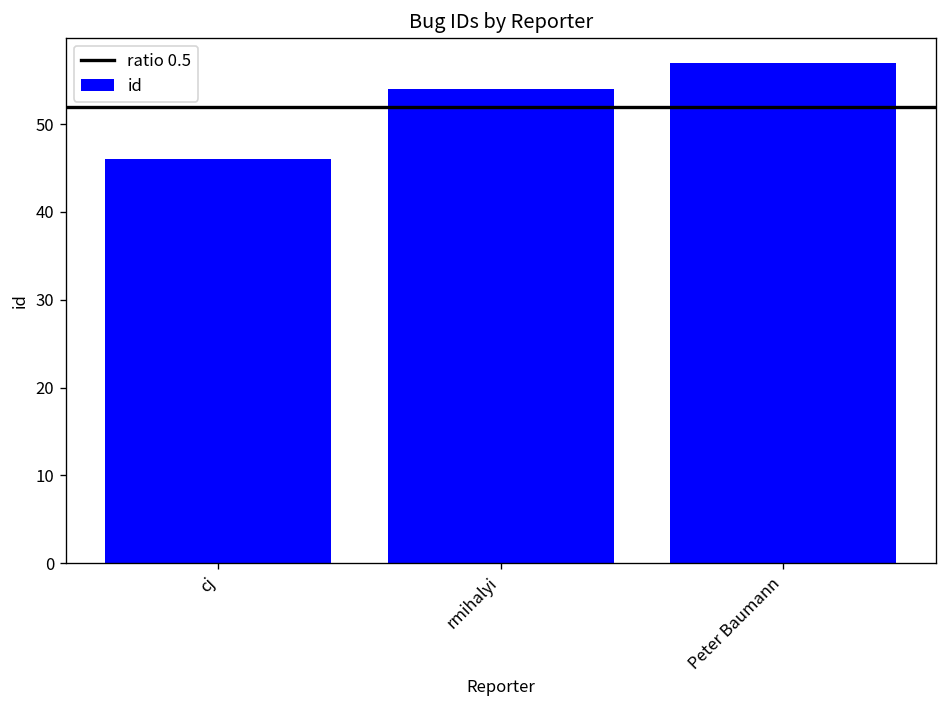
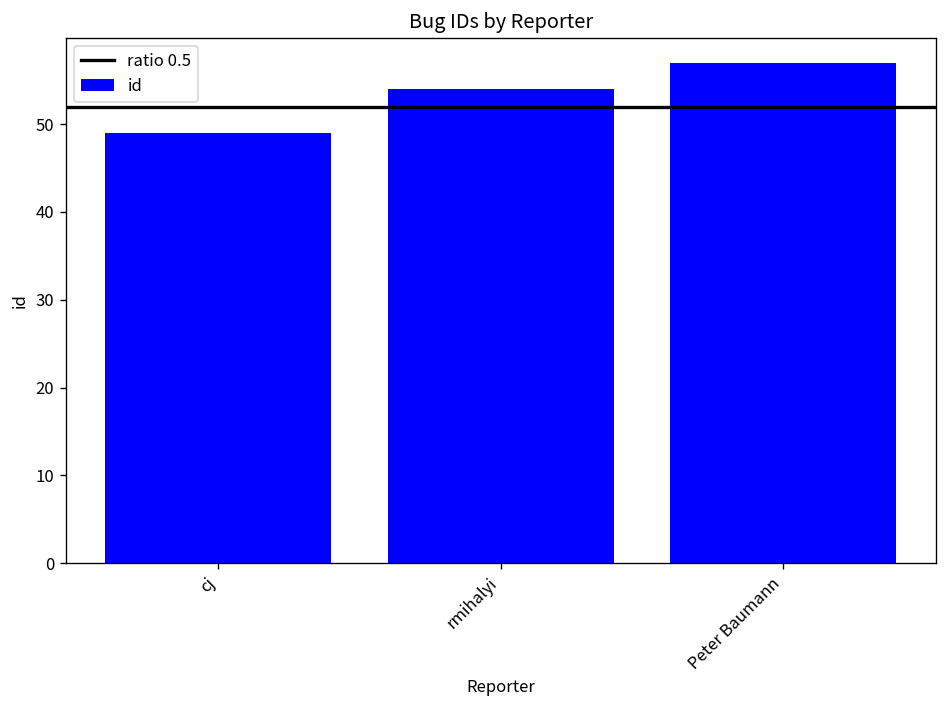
cj: 46 -> 49
